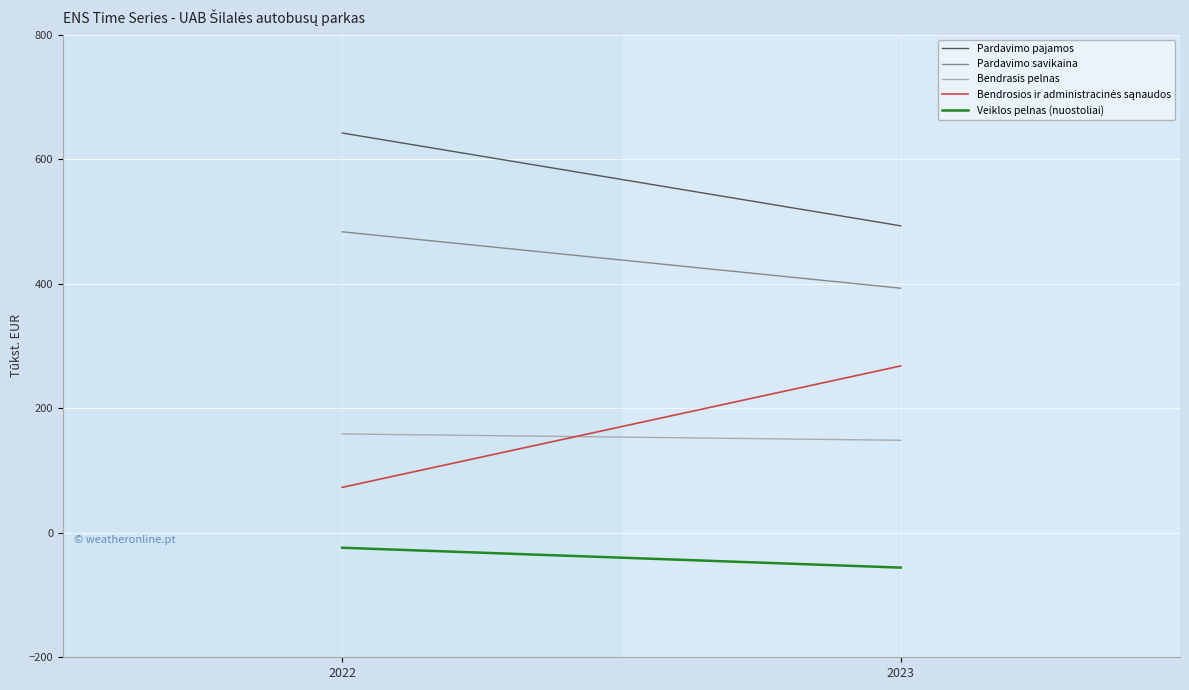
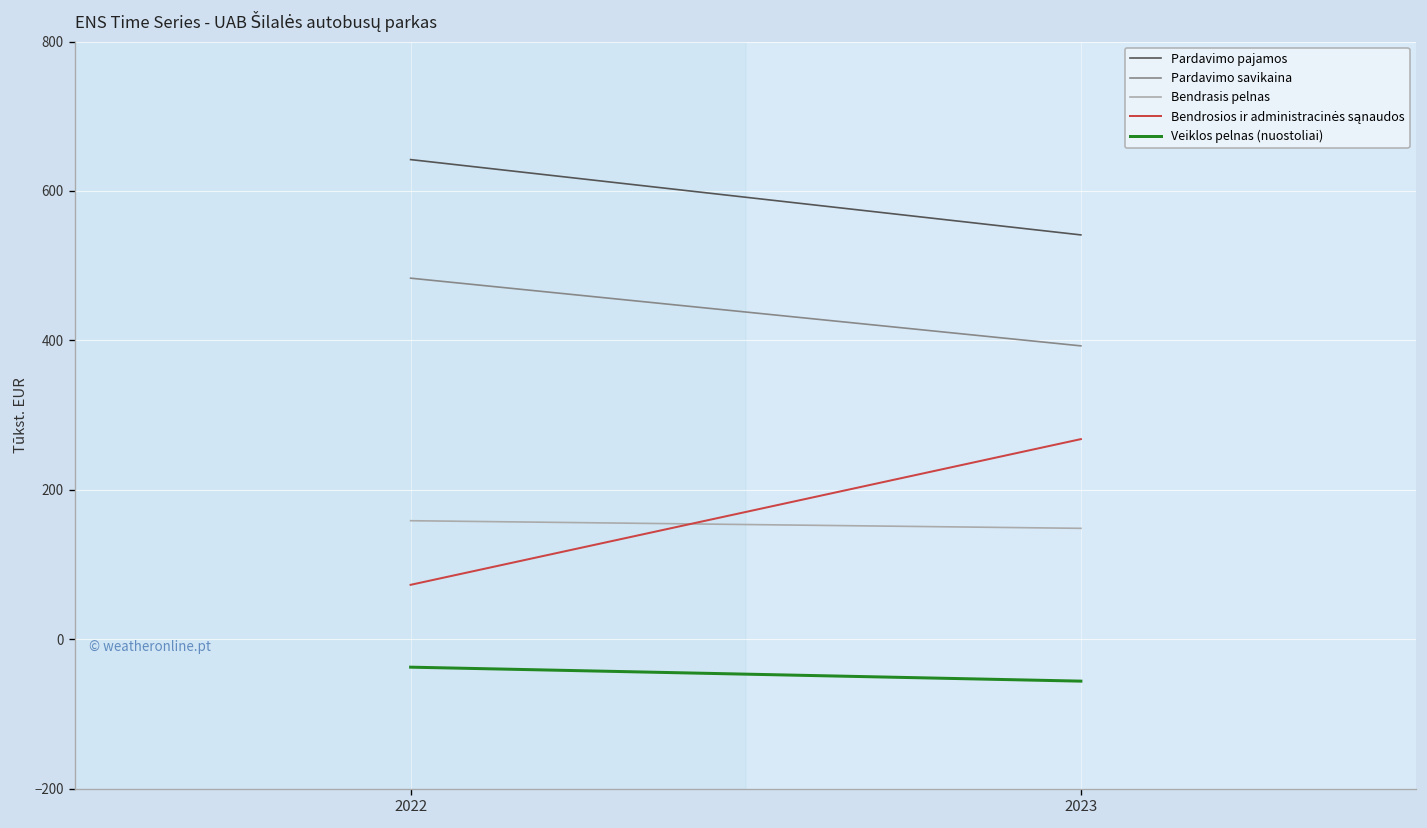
Veiklos pelnas (nuostoliai), 2022: -20 -> -40
Pardavimo pajamos, 2023: 490 -> 540
